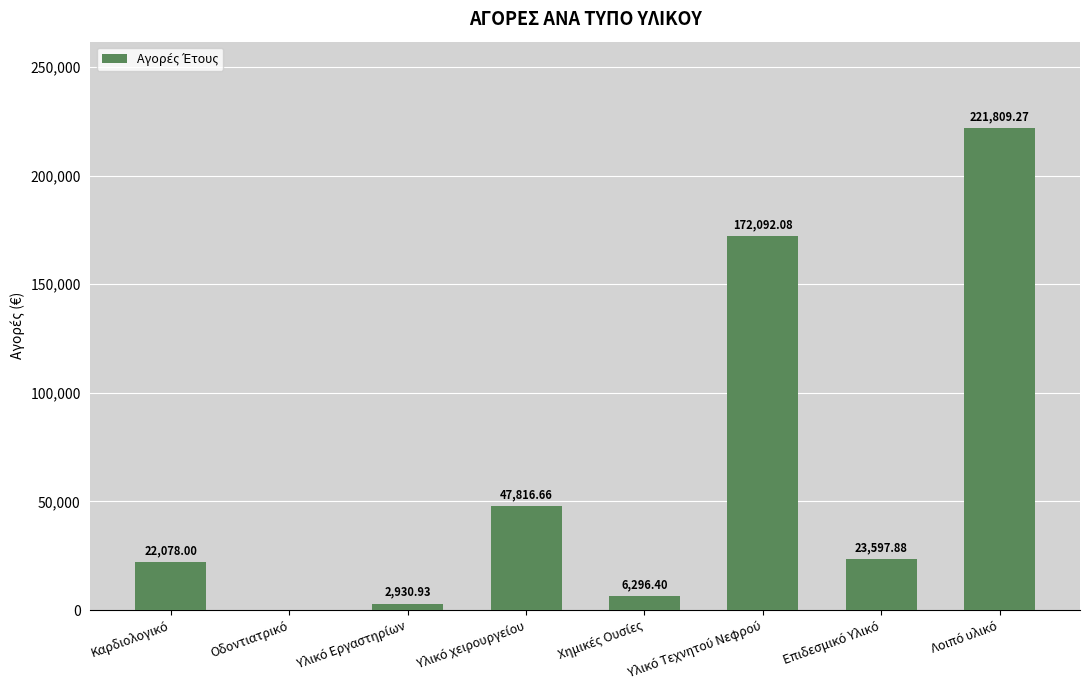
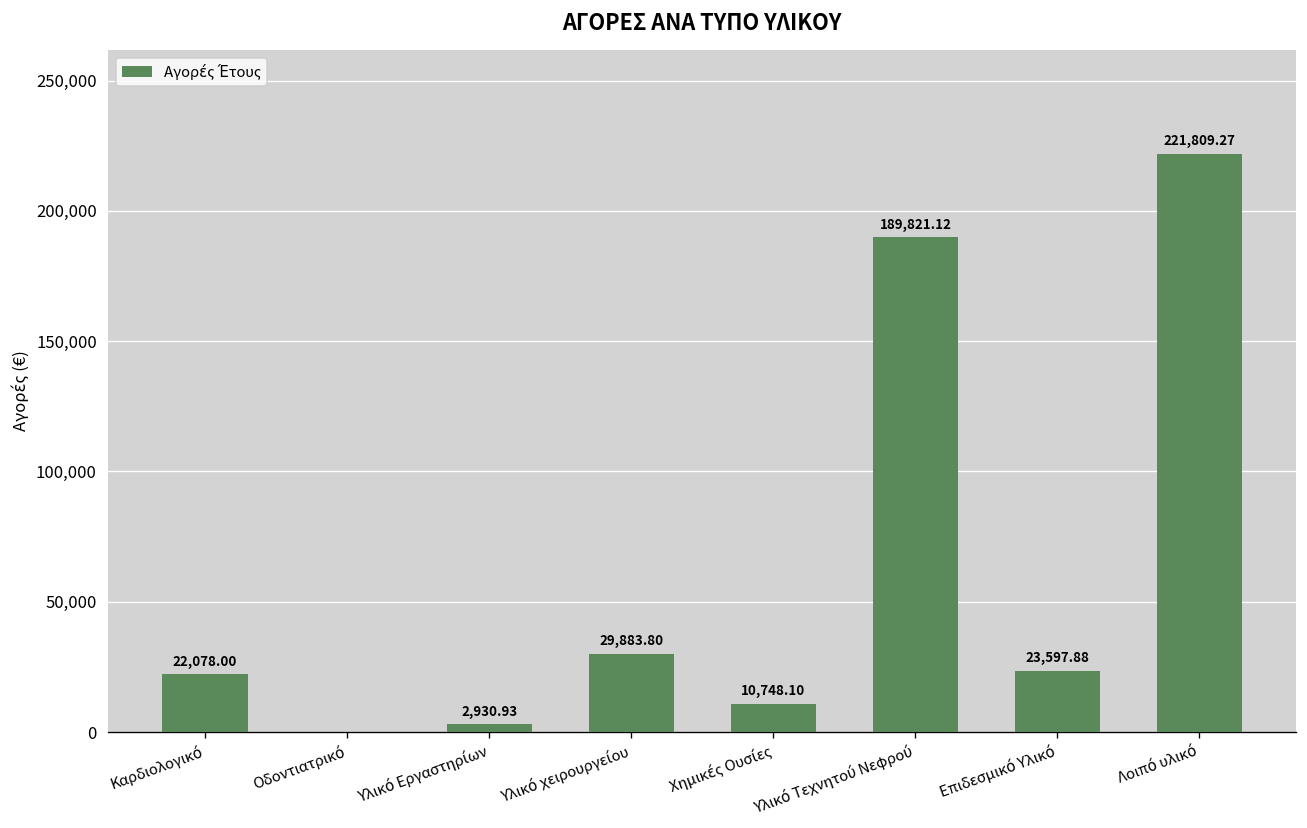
Υλικό χειρουργείου: 47,816.66 -> 29,883.80
Χημικές Ουσίες: 6,296.40 -> 10,748.10
Υλικό Τεχνητού Νεφρού: 172,092.08 -> 189,821.12
